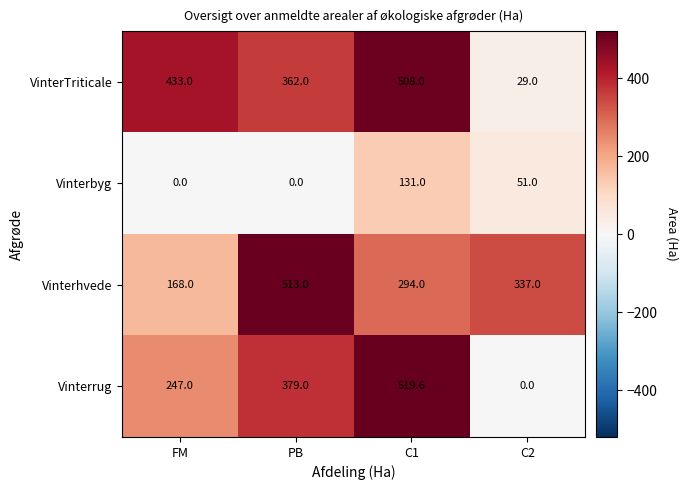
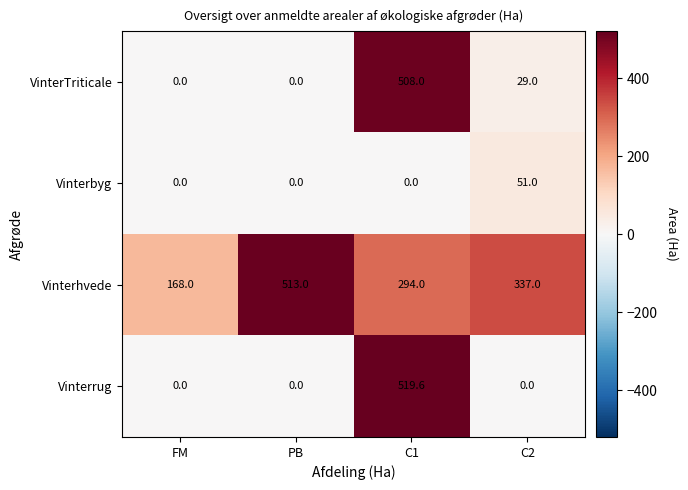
VinterTriticale, FM: 433.0 -> 0.0
VinterTriticale, PB: 362.0 -> 0.0
Vinterbyg, C1: 131.0 -> 0.0
Vinterrug, FM: 247.0 -> 0.0
Vinterrug, PB: 379.0 -> 0.0
